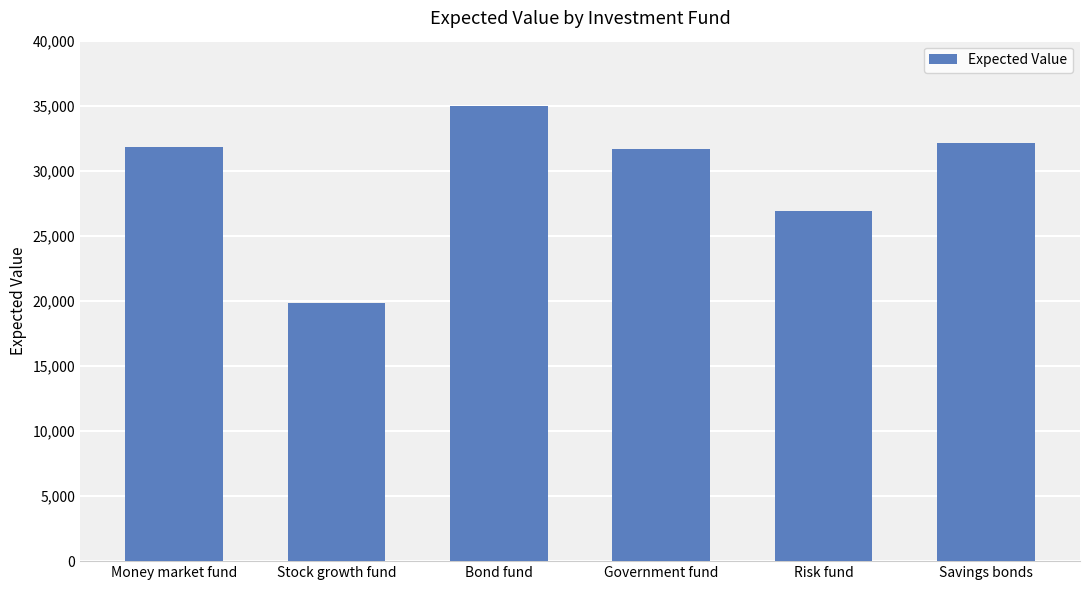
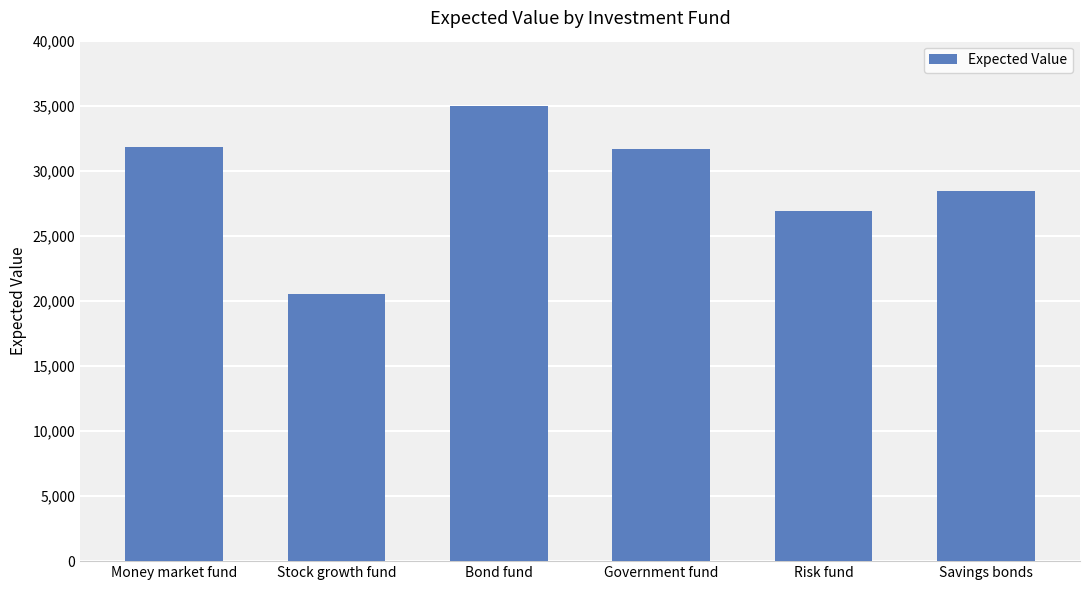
Stock growth fund: 19,800 -> 20,500
Savings bonds: 32,100 -> 28,400
